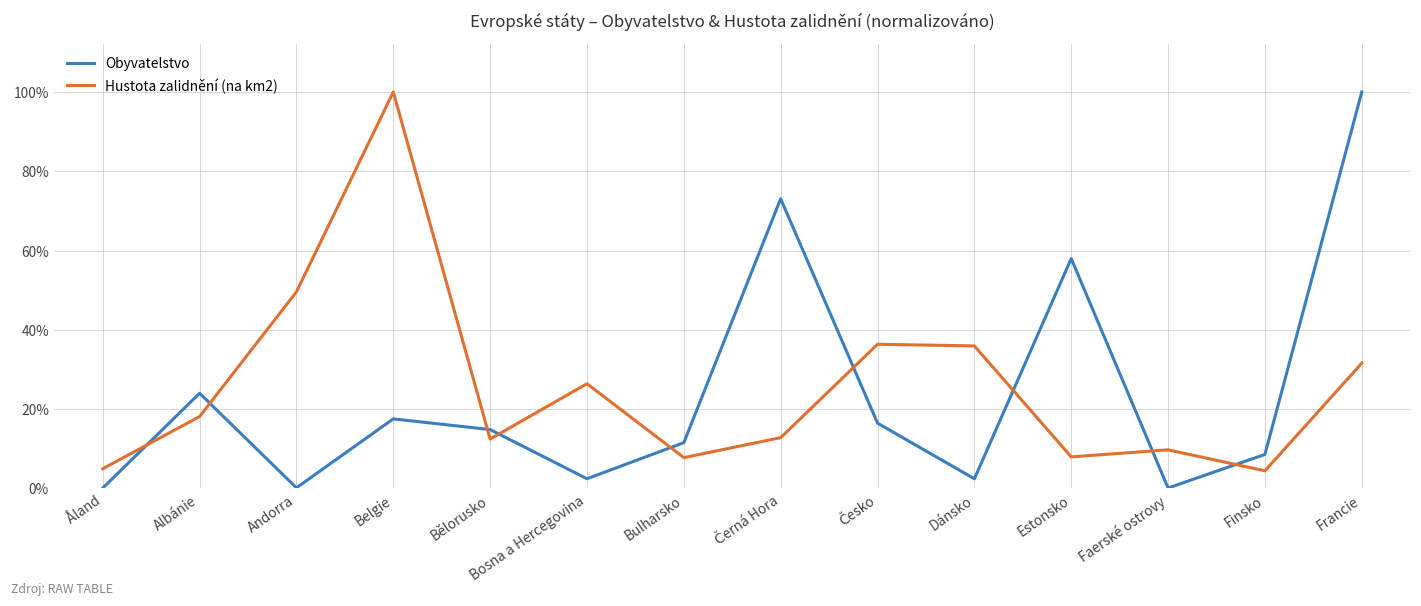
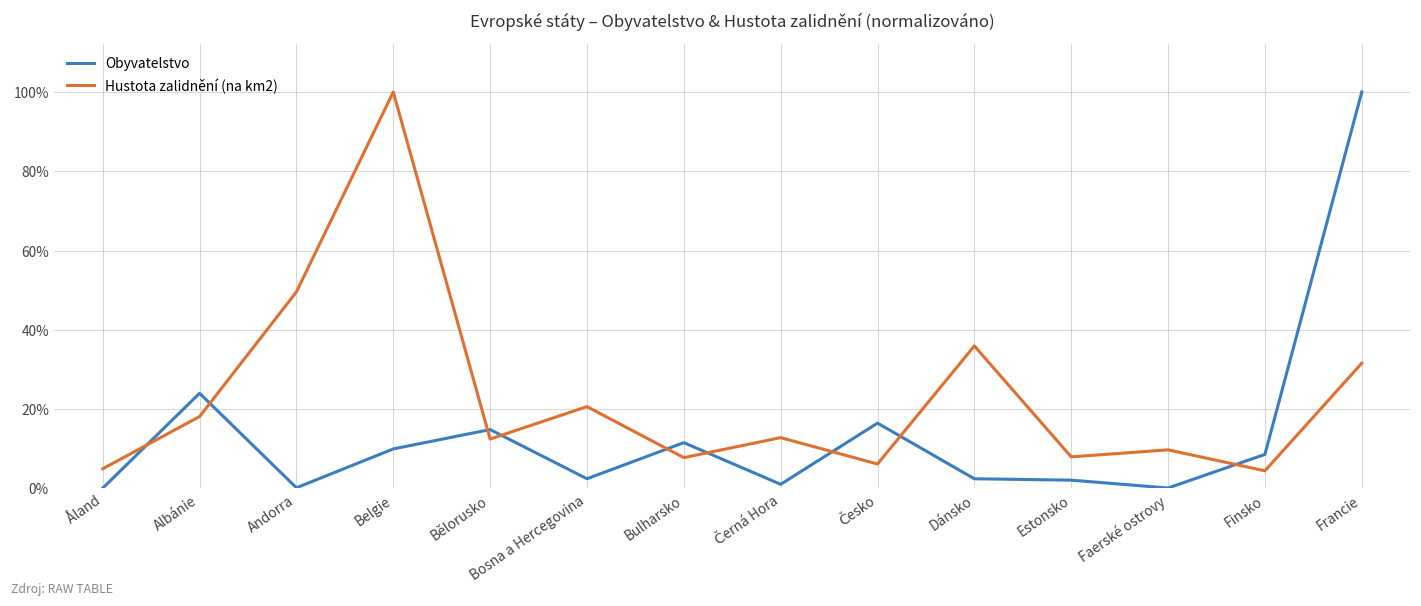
Obyvatelstvo, Belgie: 18% -> 10%
Hustota zalidnění (na km2), Bosna a Hercegovina: 26% -> 21%
Obyvatelstvo, Černá Hora: 73% -> 1%
Hustota zalidnění (na km2), Česko: 36% -> 6%
Obyvatelstvo, Estonsko: 58% -> 2%
